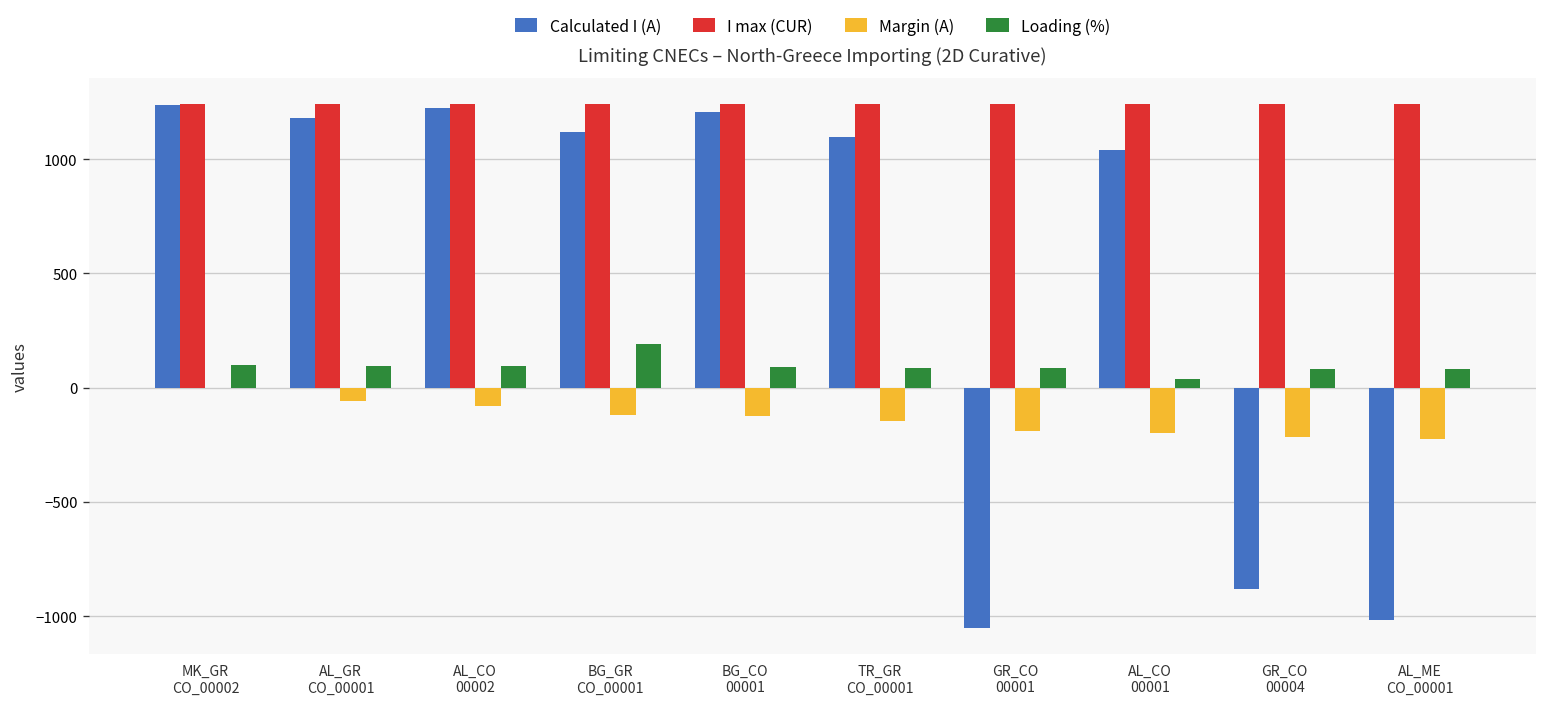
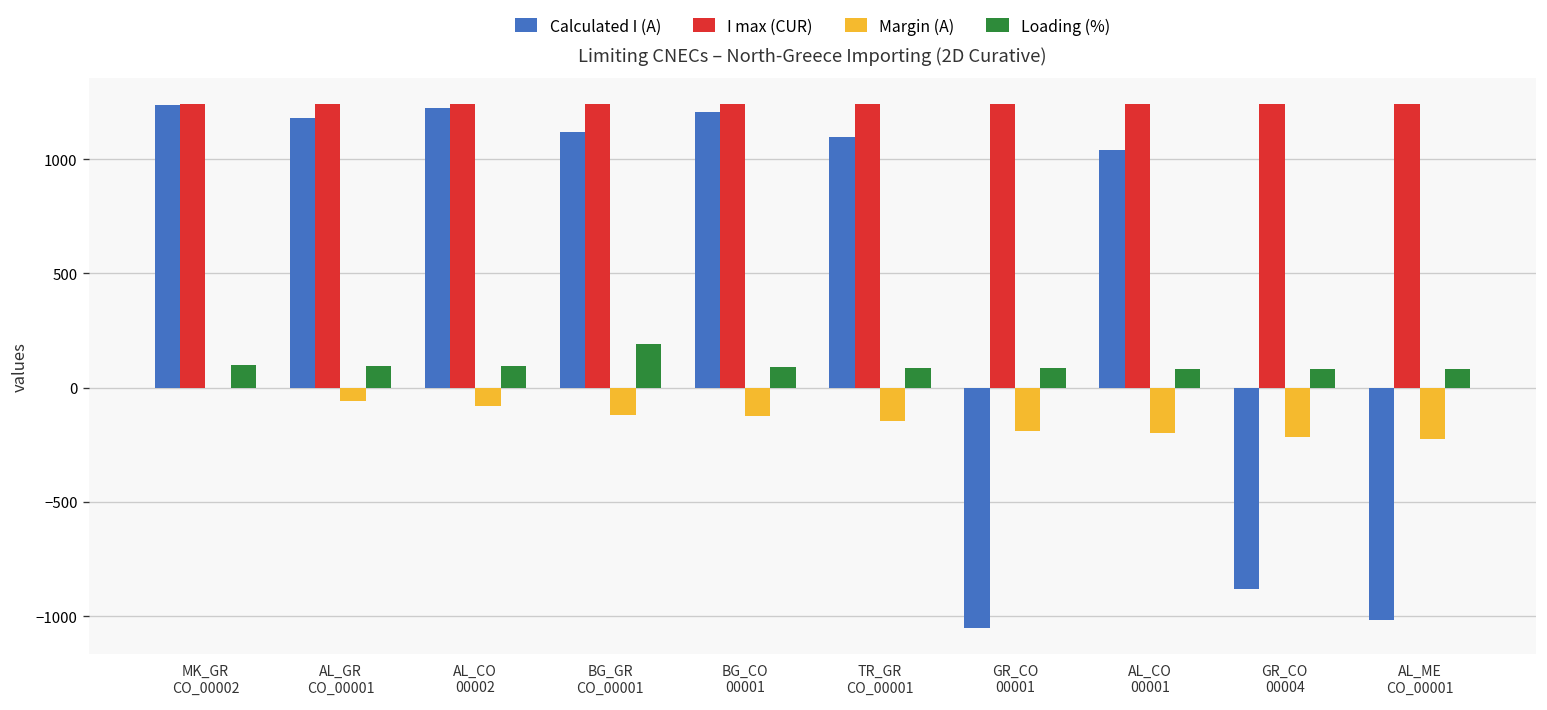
Loading (%), AL_CO 00001: 40 -> 80
